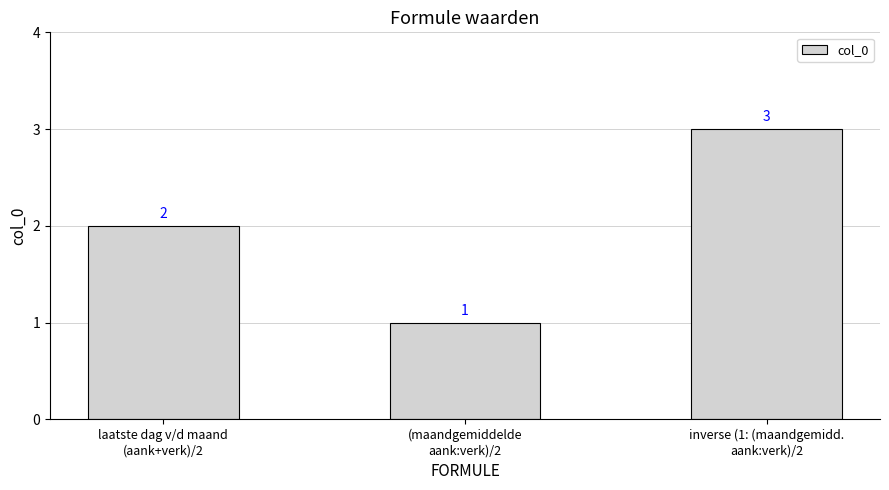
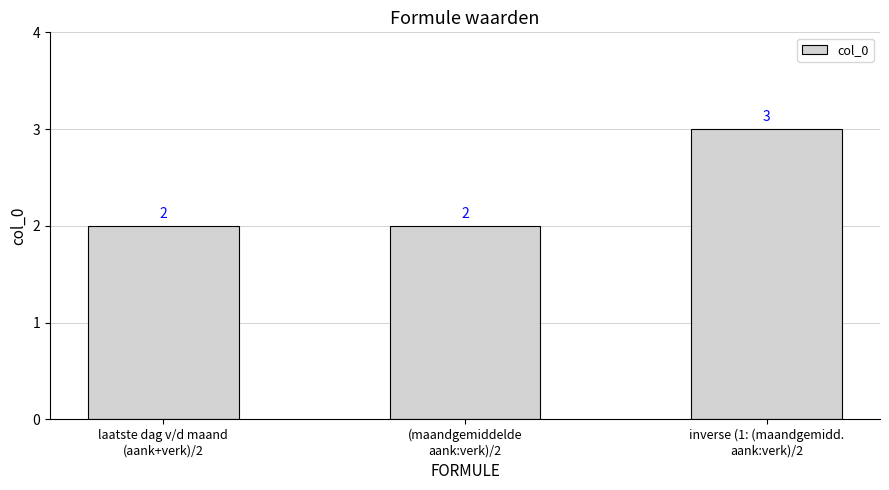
(maandgemiddelde aank:verk)/2: 1 -> 2
